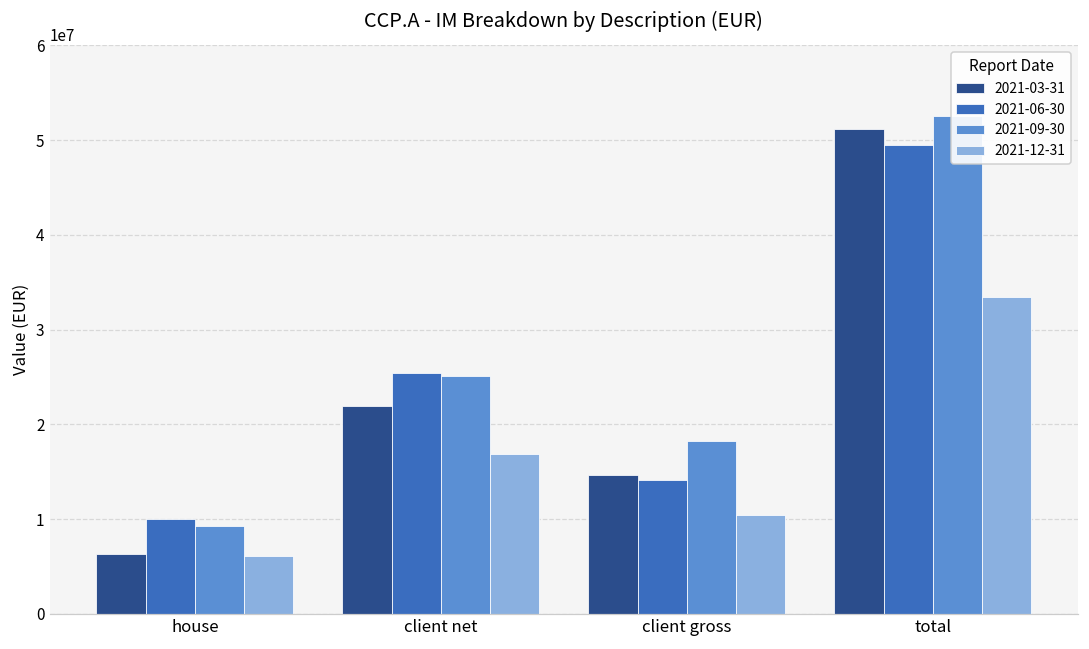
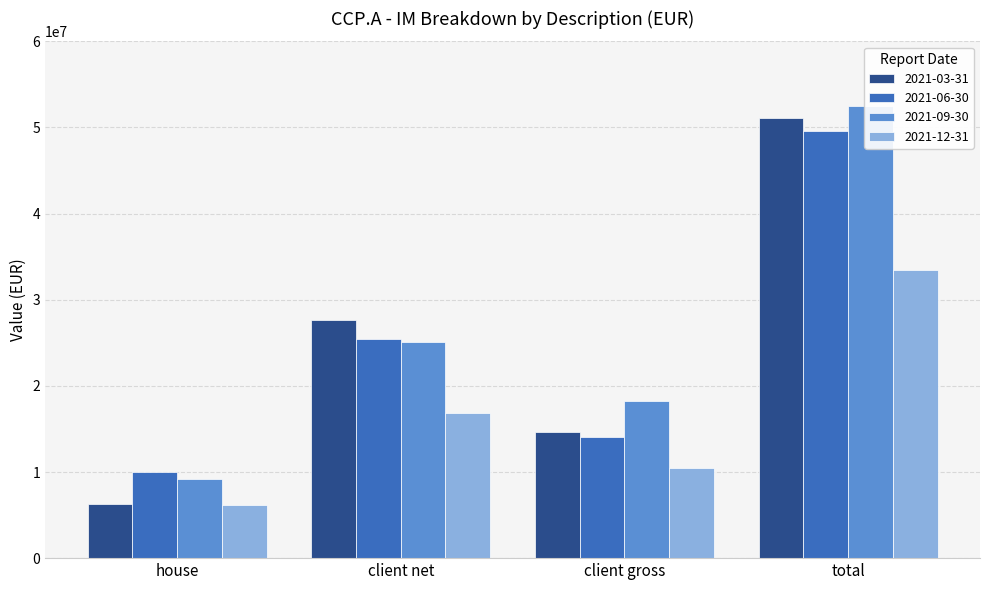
2021-03-31, client net: 22000000 -> 28000000
